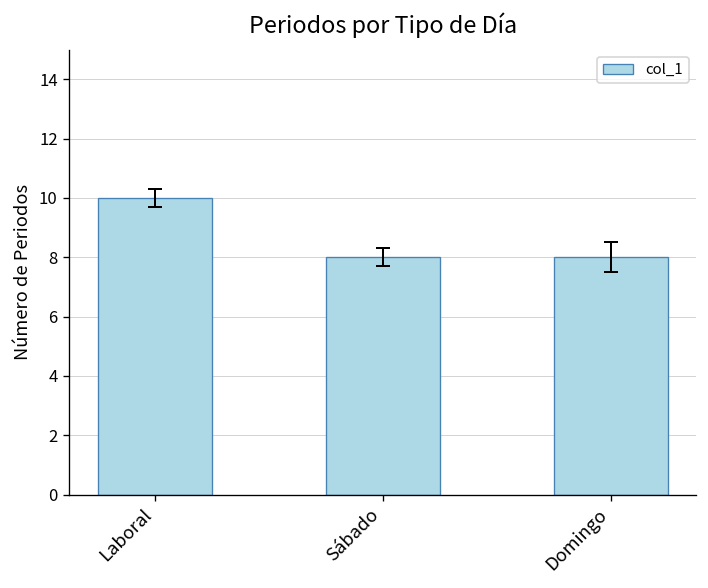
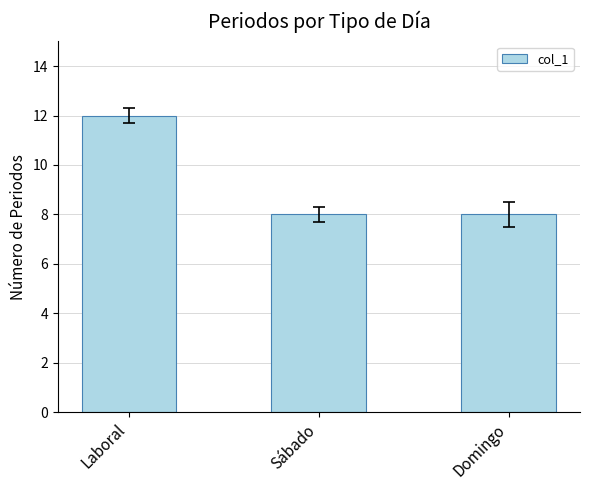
col_1, Laboral: 10 -> 12
